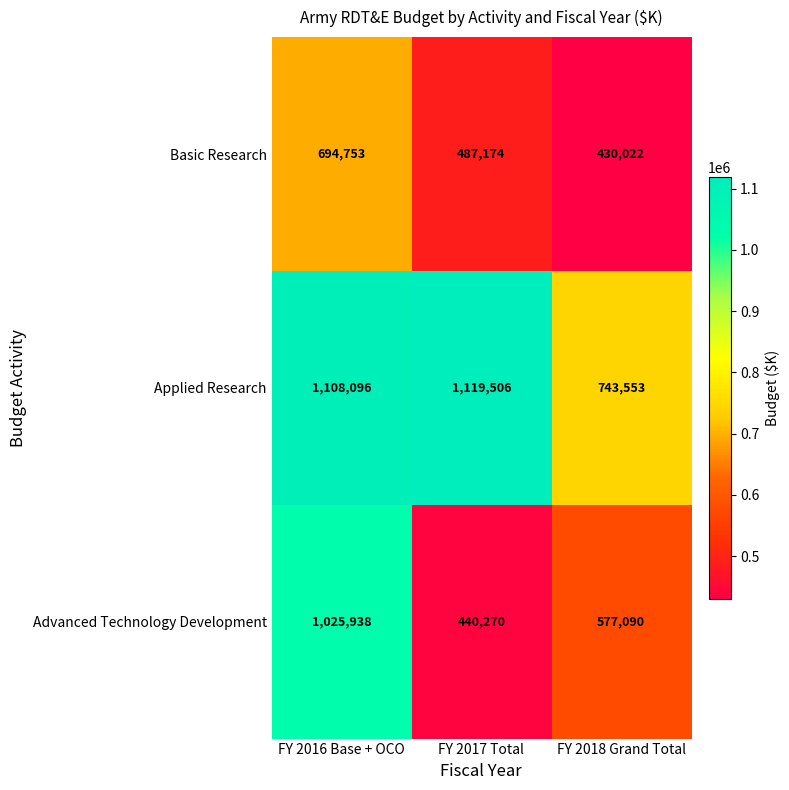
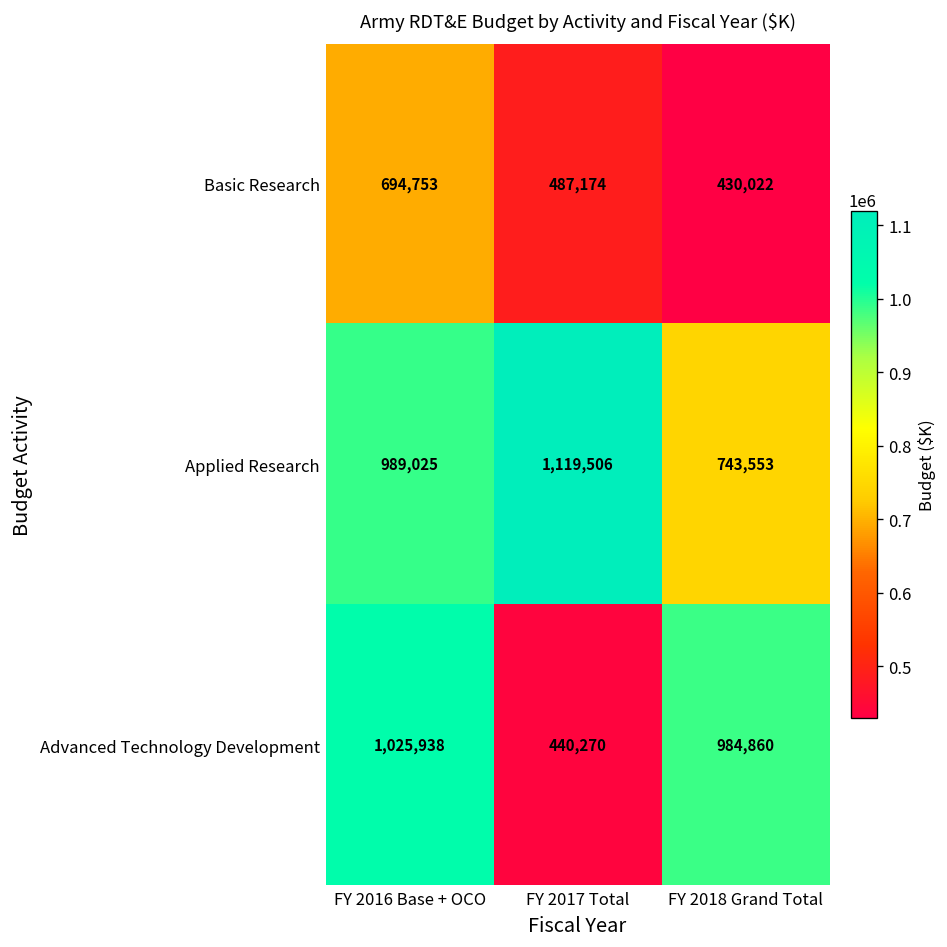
Applied Research, FY 2016 Base + OCO: 1,108,096 -> 989,025
Advanced Technology Development, FY 2018 Grand Total: 577,090 -> 984,860
